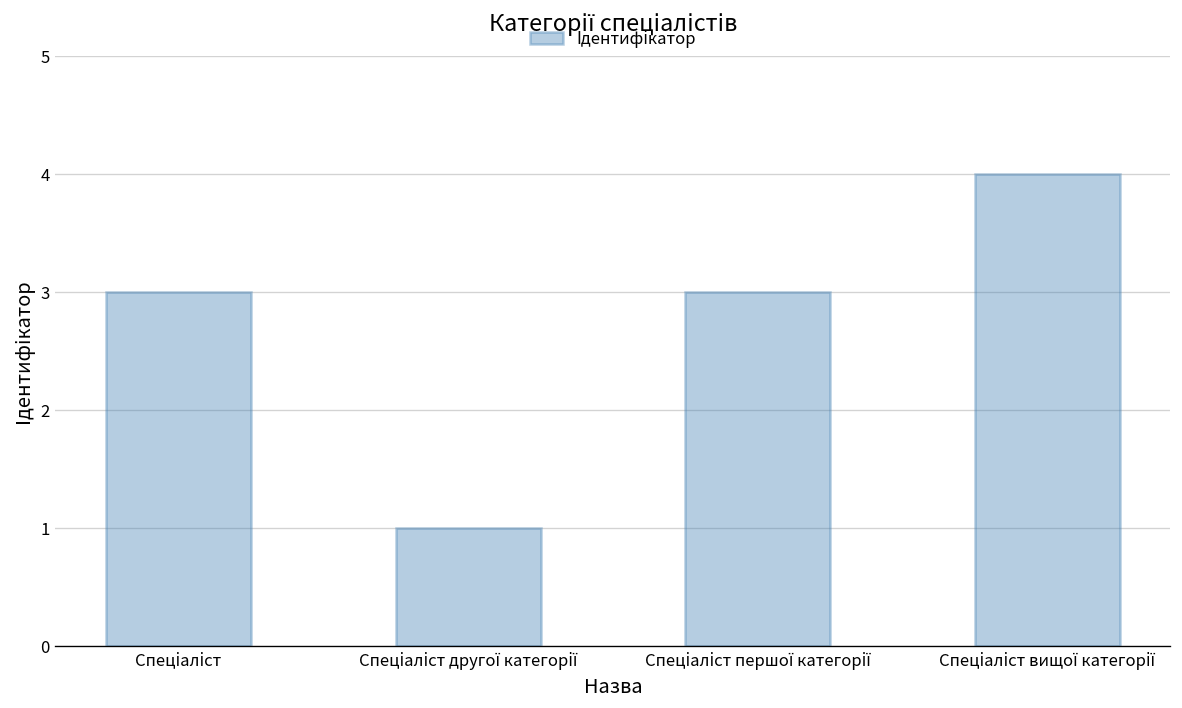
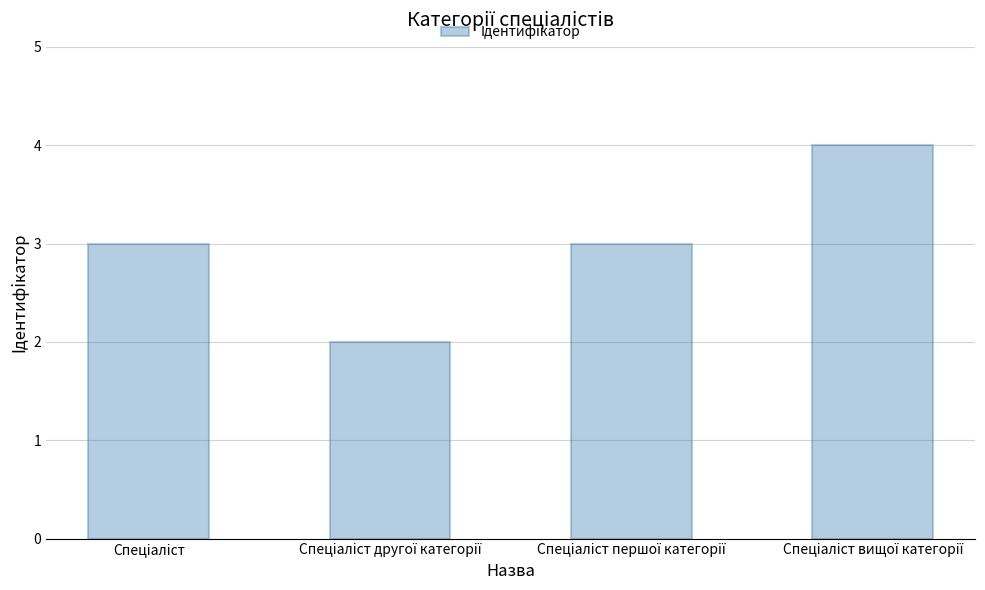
Спеціаліст другої категорії: 1 -> 2
